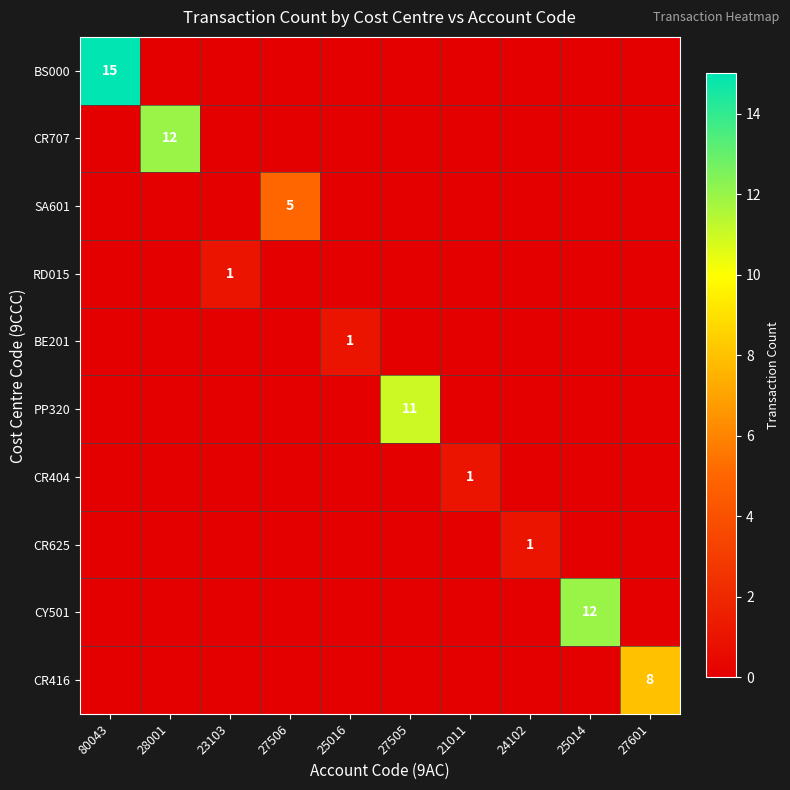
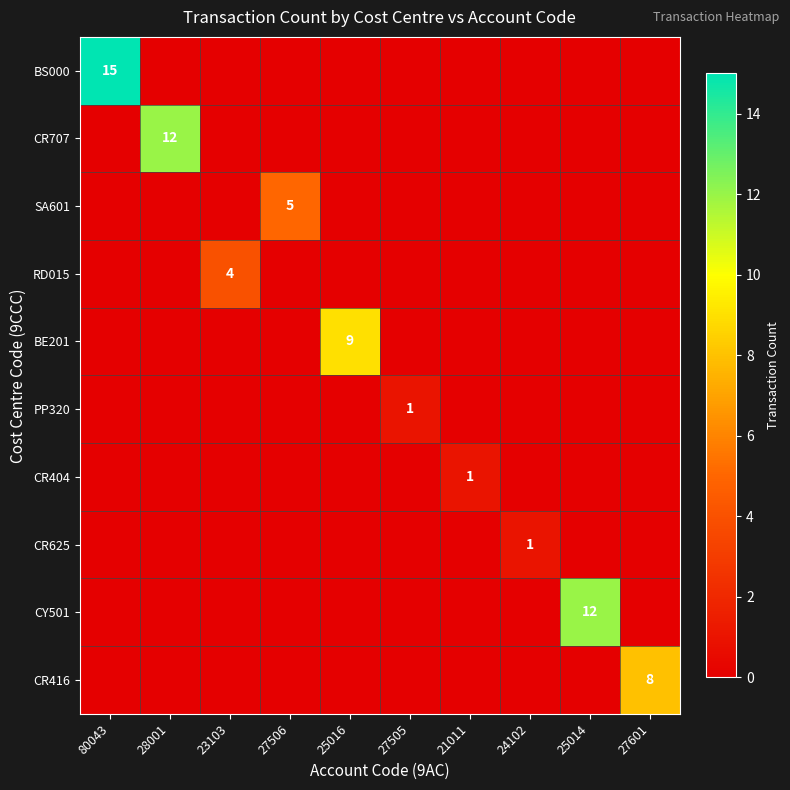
RD015, 23103: 1 -> 4
BE201, 25016: 1 -> 9
PP320, 27505: 11 -> 1
